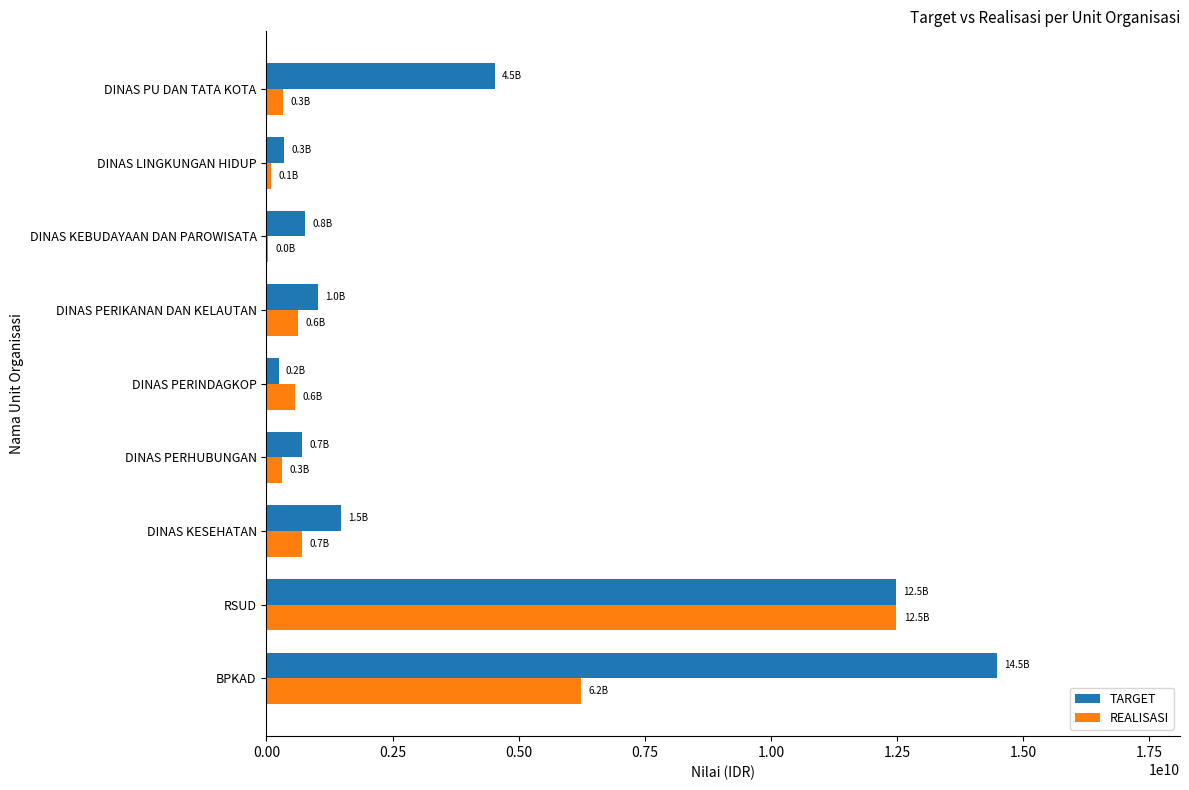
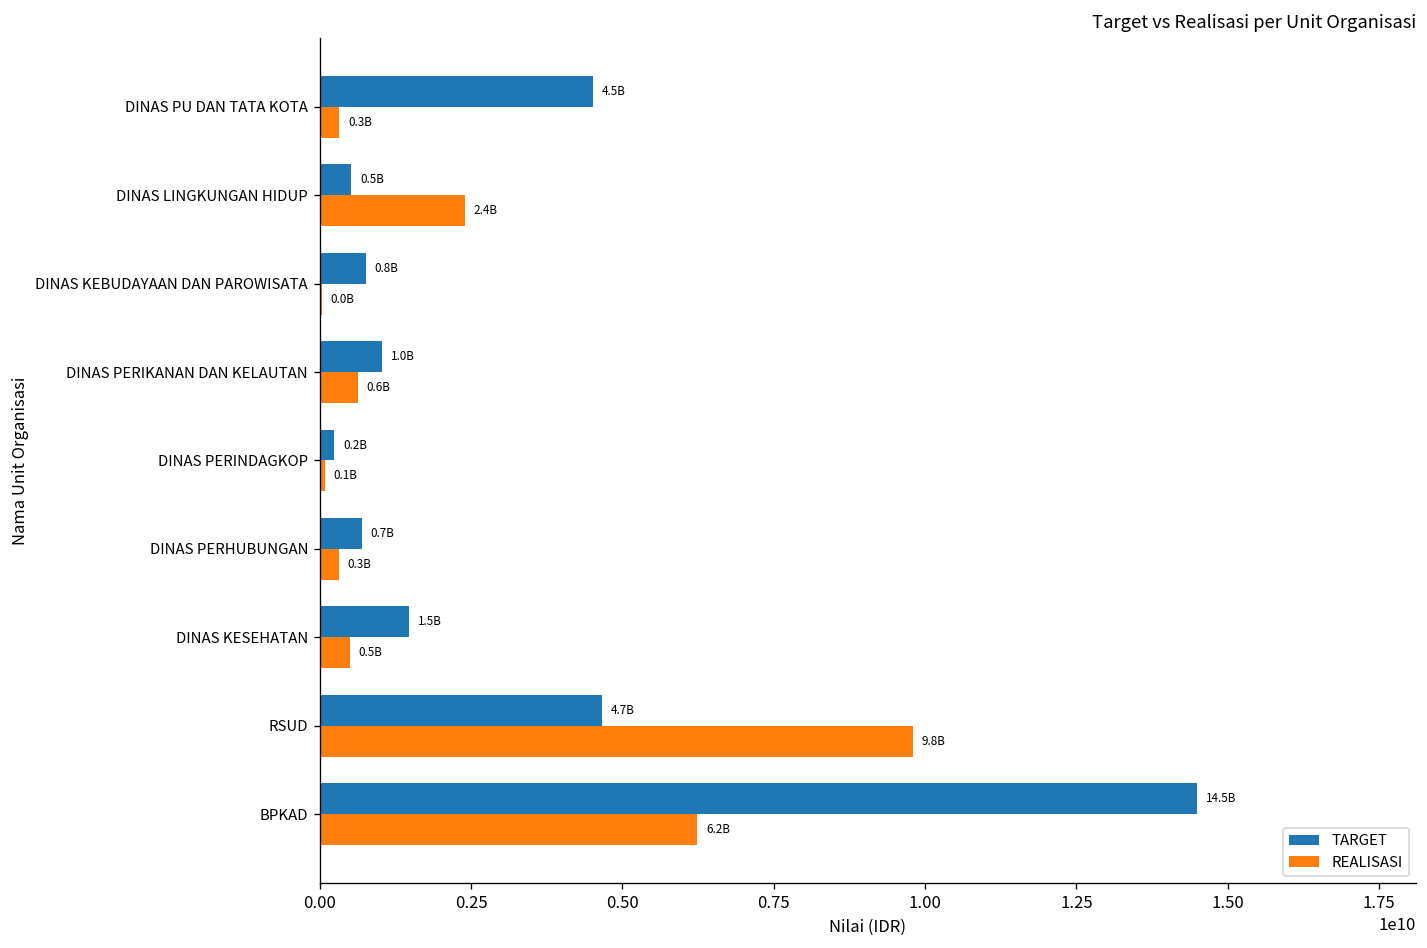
TARGET, DINAS LINGKUNGAN HIDUP: 0.3B -> 0.5B
REALISASI, DINAS LINGKUNGAN HIDUP: 0.1B -> 2.4B
REALISASI, DINAS PERINDAGKOP: 0.6B -> 0.1B
REALISASI, DINAS KESEHATAN: 0.7B -> 0.5B
TARGET, RSUD: 12.5B -> 4.7B
REALISASI, RSUD: 12.5B -> 9.8B
